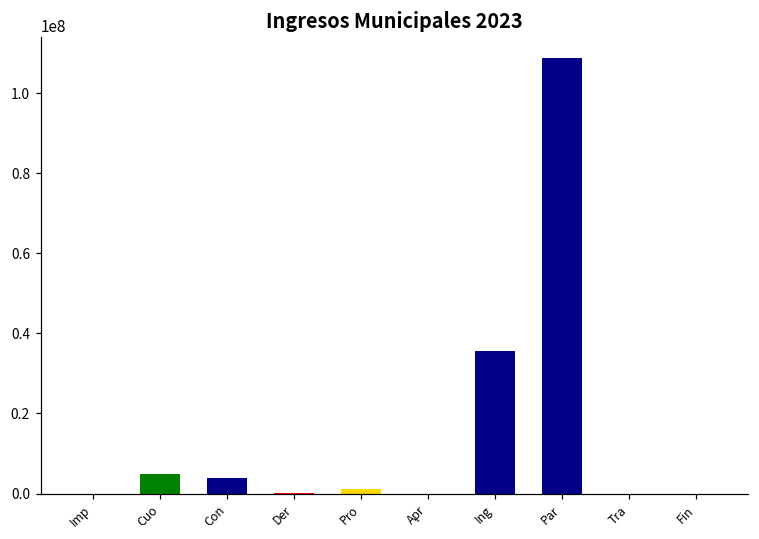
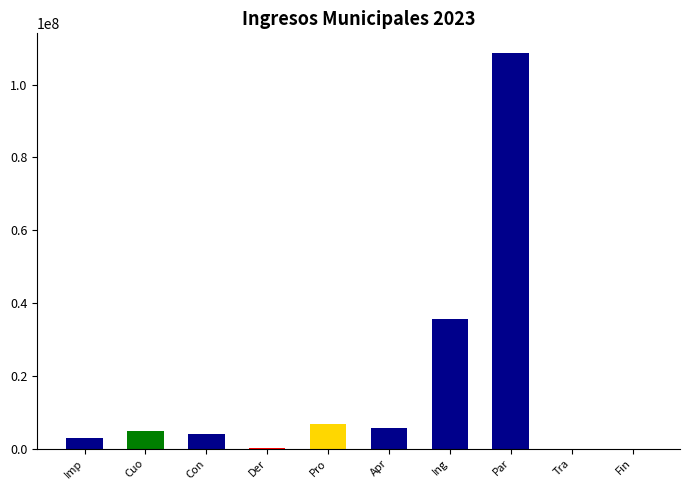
Imp: 0 -> 3000000
Pro: 1000000 -> 7000000
Apr: 0 -> 6000000
